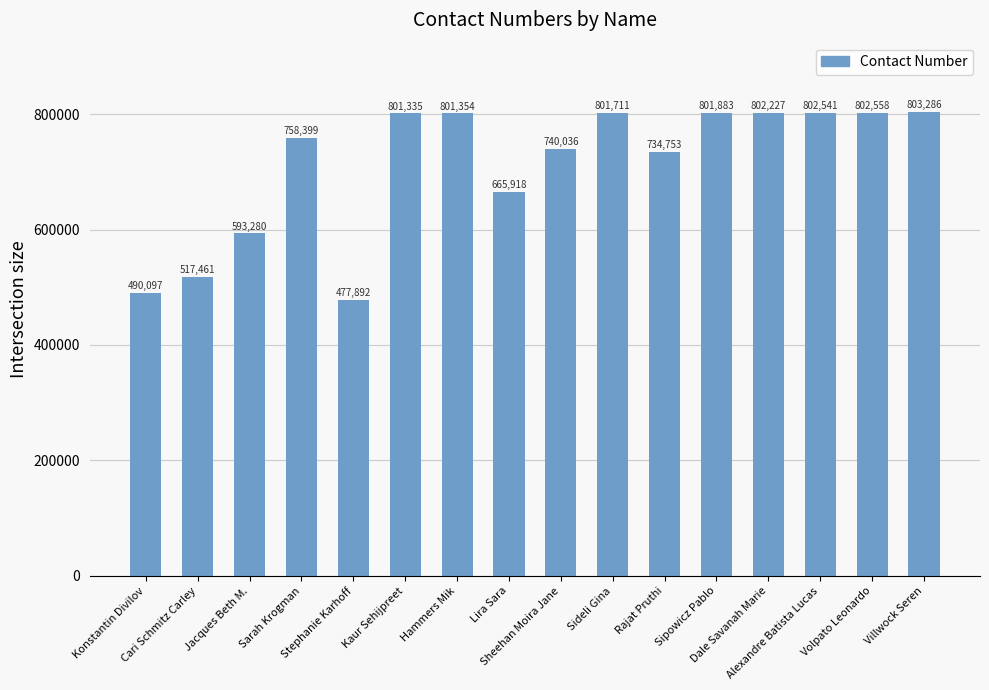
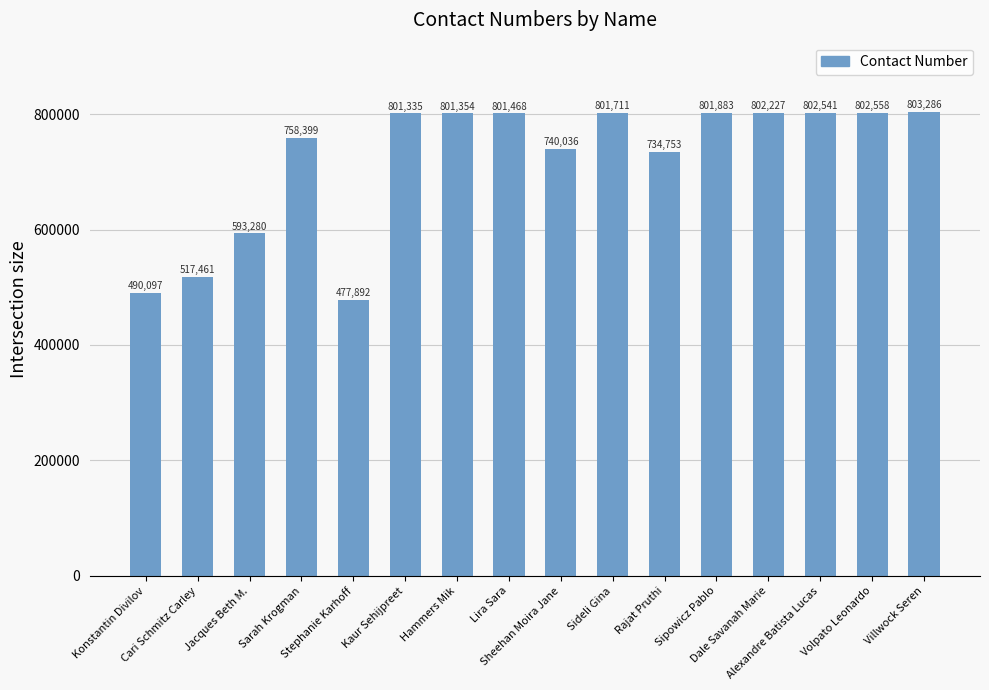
Lira Sara: 665,918 -> 801,468
